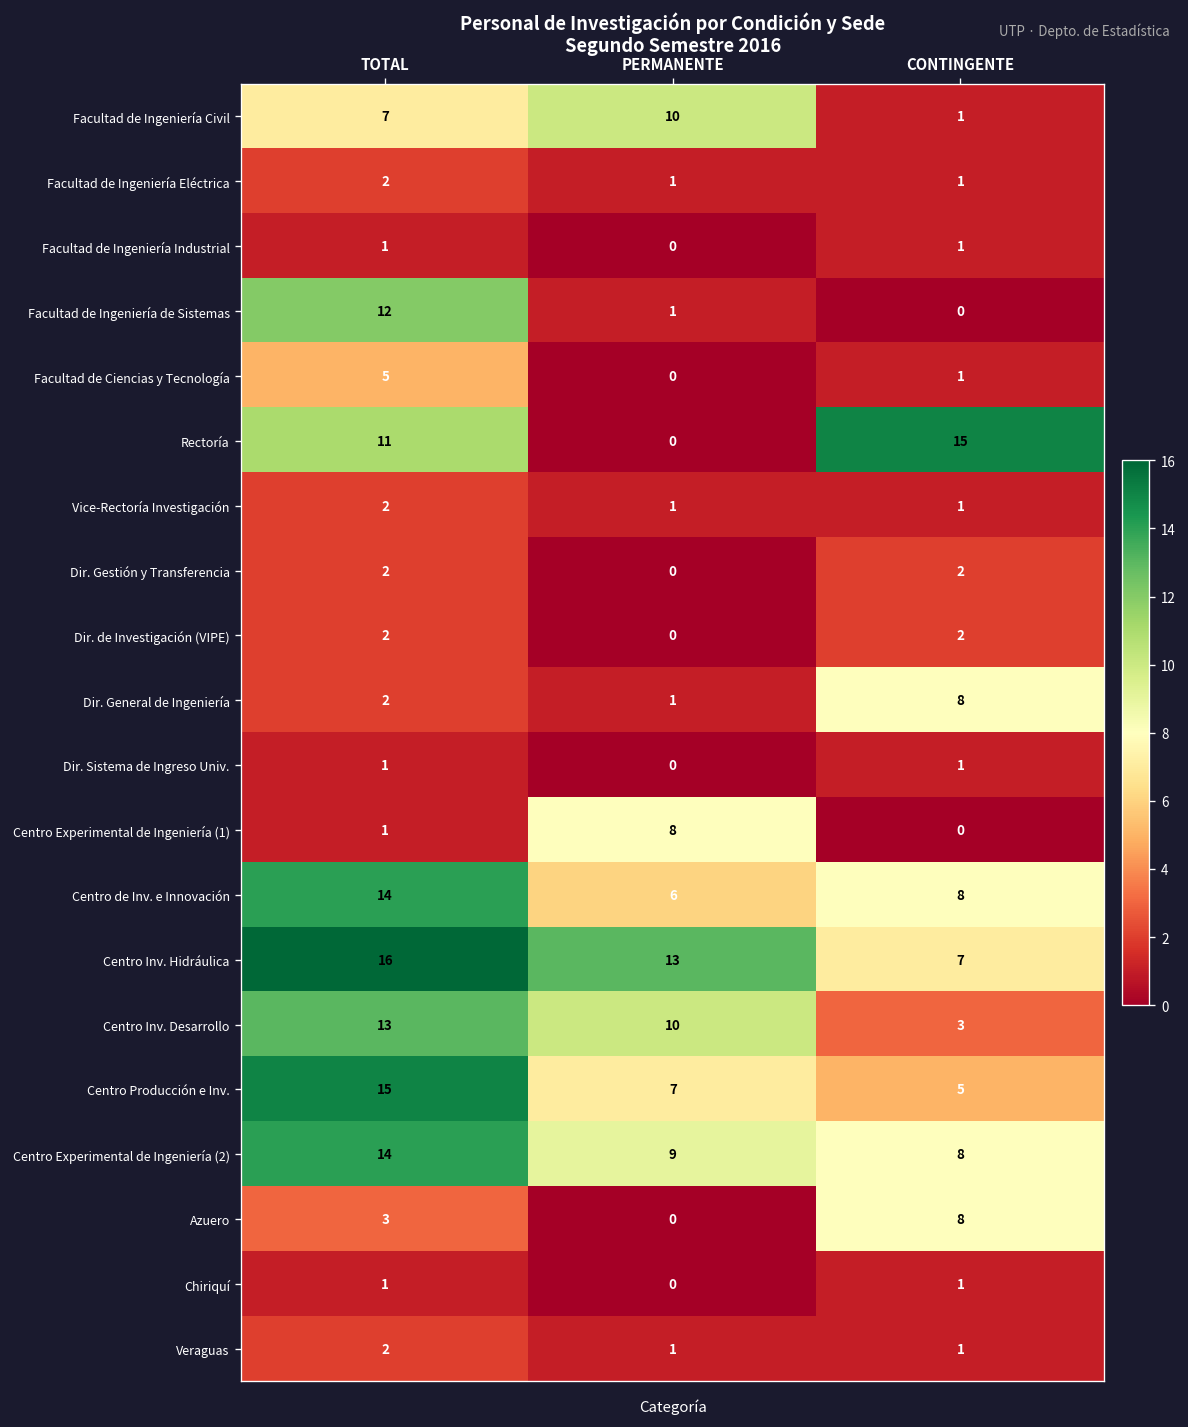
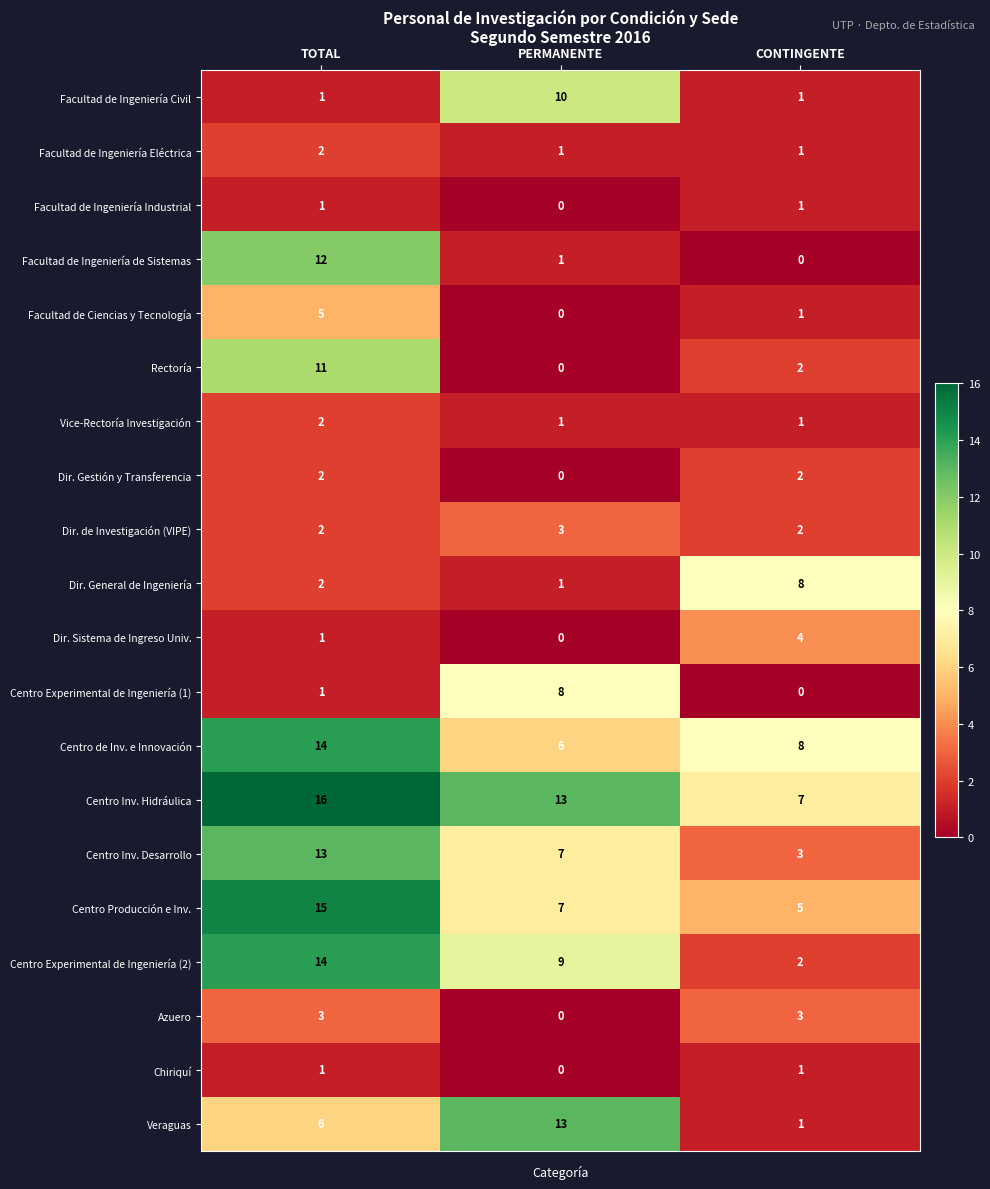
Facultad de Ingeniería Civil, TOTAL: 7 -> 1
Rectoría, CONTINGENTE: 15 -> 2
Dir. de Investigación (VIPE), PERMANENTE: 0 -> 3
Dir. Sistema de Ingreso Univ., CONTINGENTE: 1 -> 4
Centro Inv. Desarrollo, PERMANENTE: 10 -> 7
Centro Experimental de Ingeniería (2), CONTINGENTE: 8 -> 2
Azuero, CONTINGENTE: 8 -> 3
Veraguas, TOTAL: 2 -> 6
Veraguas, PERMANENTE: 1 -> 13
